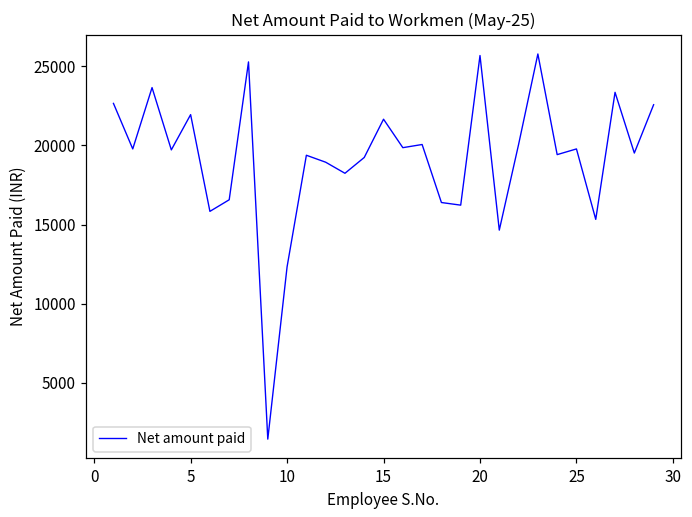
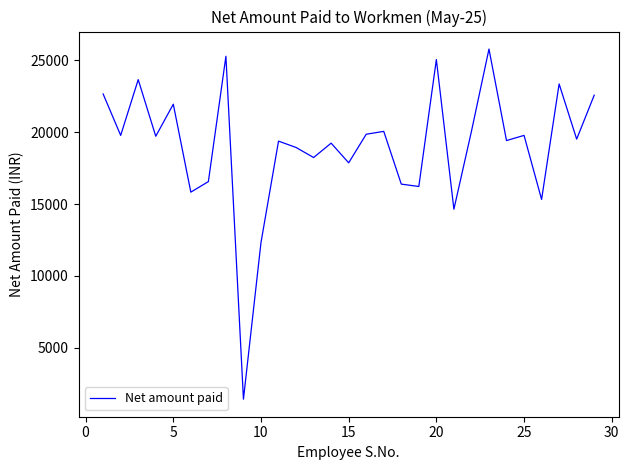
15: 21700 -> 17900
20: 25700 -> 25100
